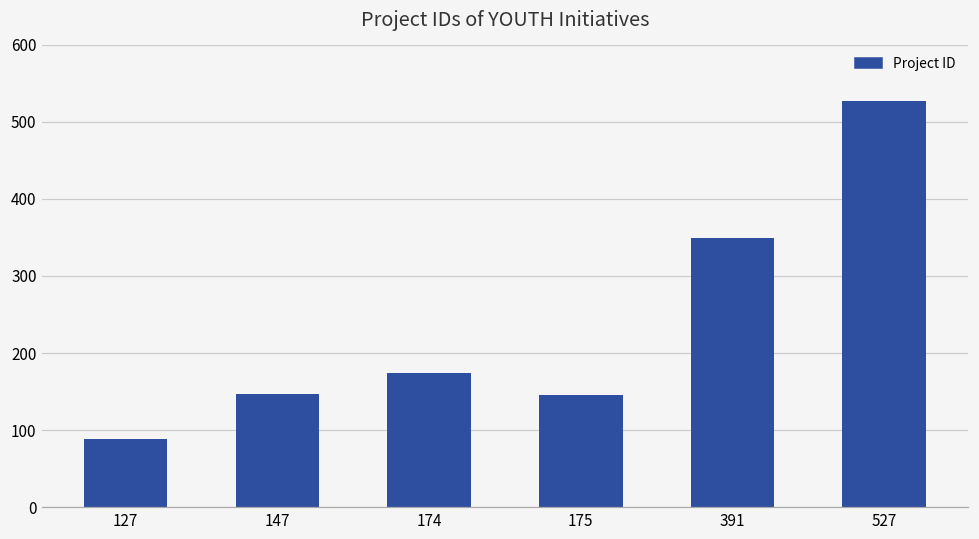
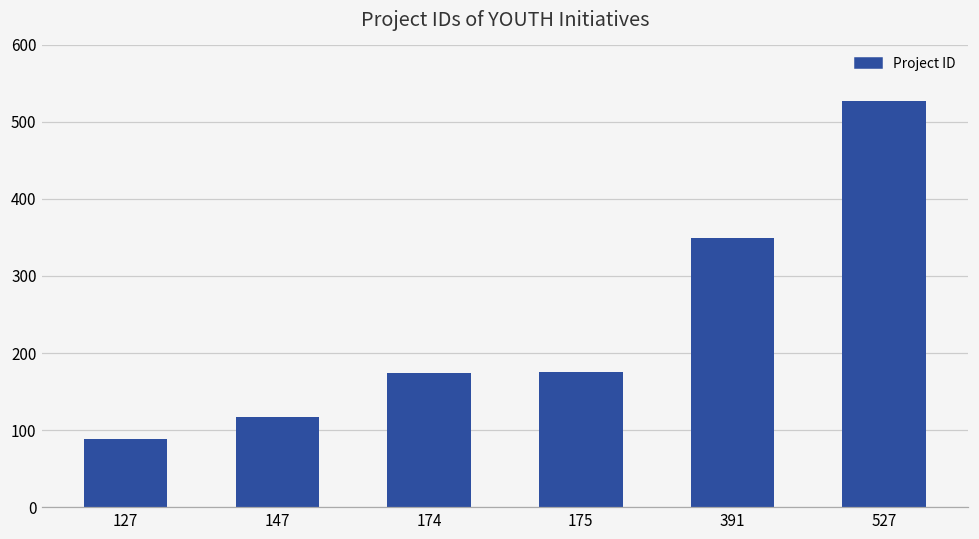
147: 150 -> 120
175: 150 -> 180
